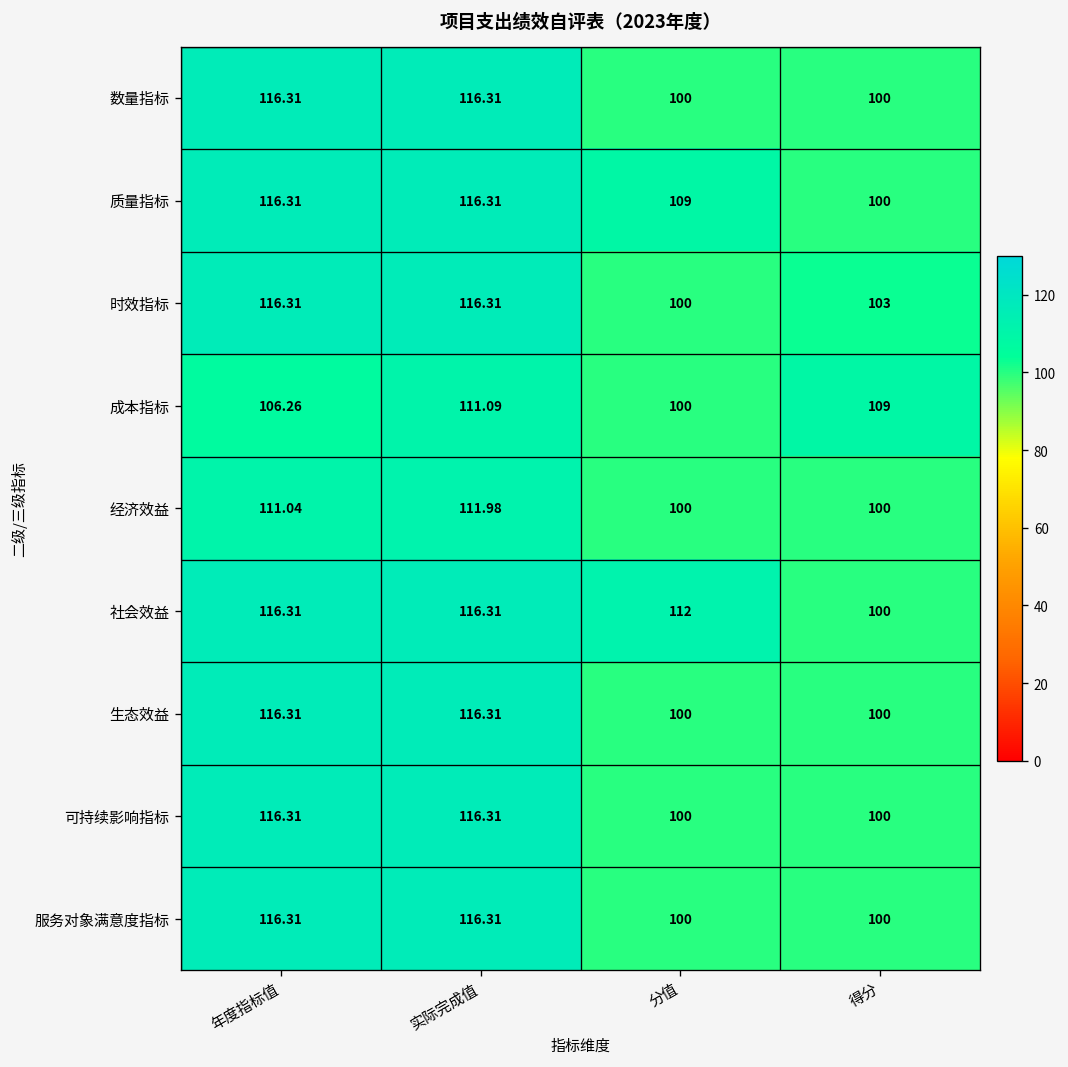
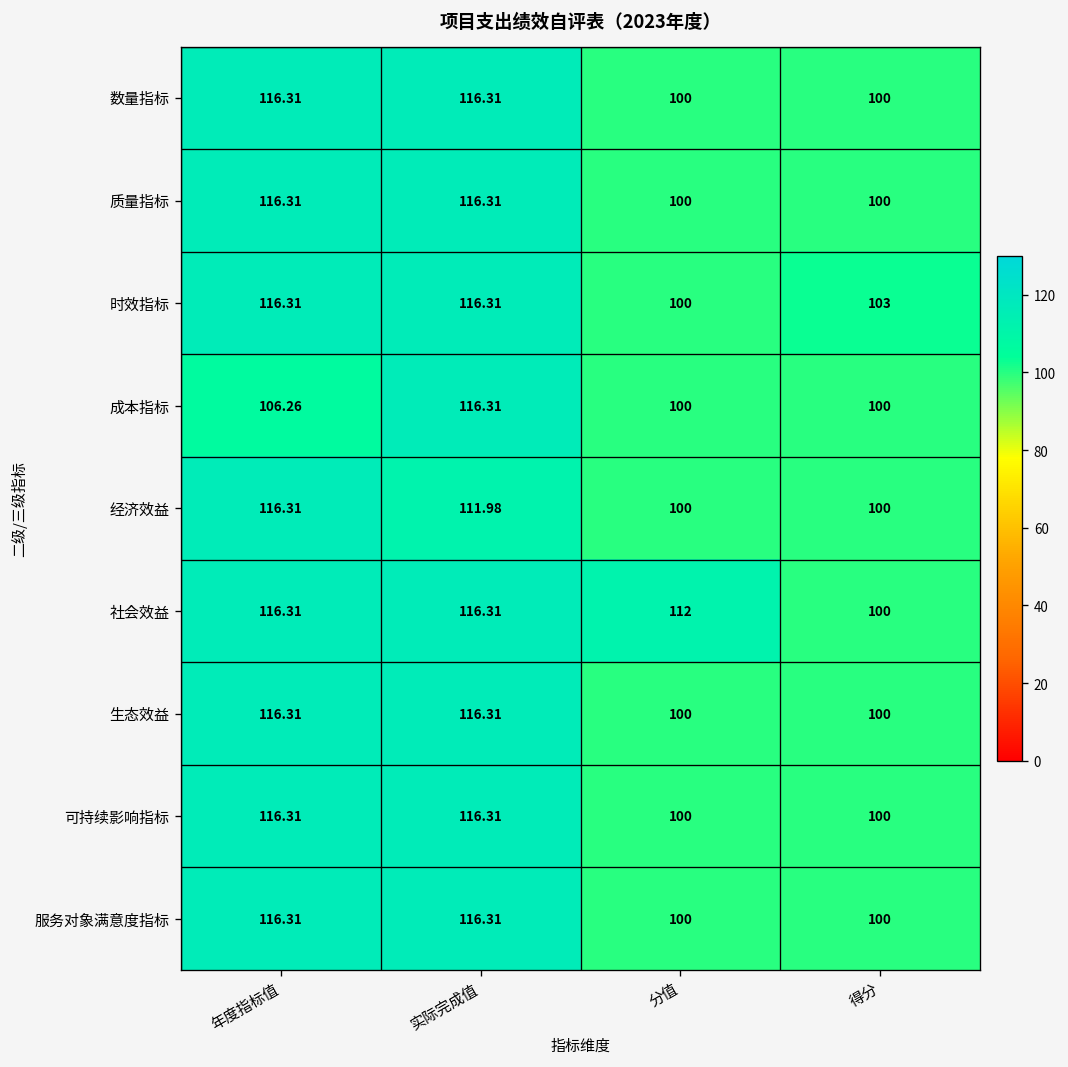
质量指标, 分值: 109 -> 100
成本指标, 实际完成值: 111.09 -> 116.31
成本指标, 得分: 109 -> 100
经济效益, 年度指标值: 111.04 -> 116.31
